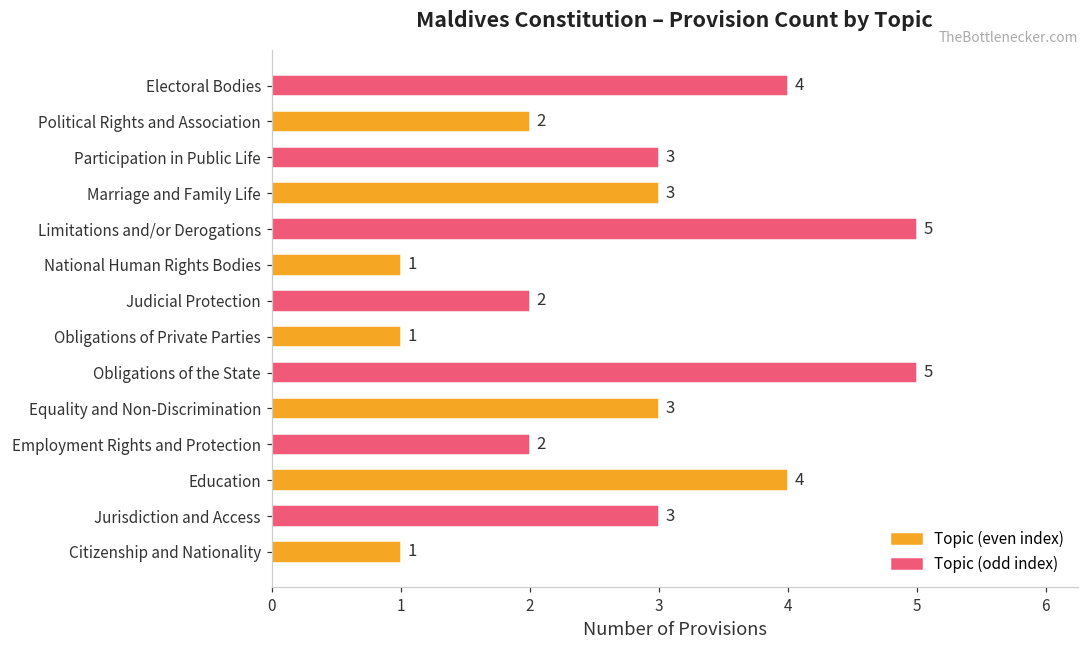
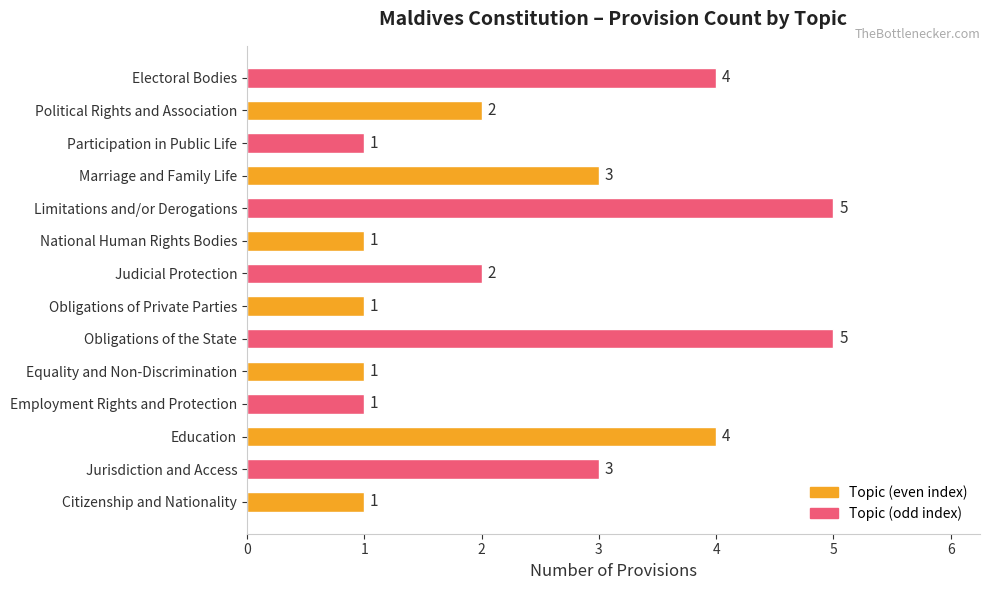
Participation in Public Life: 3 -> 1
Equality and Non-Discrimination: 3 -> 1
Employment Rights and Protection: 2 -> 1
